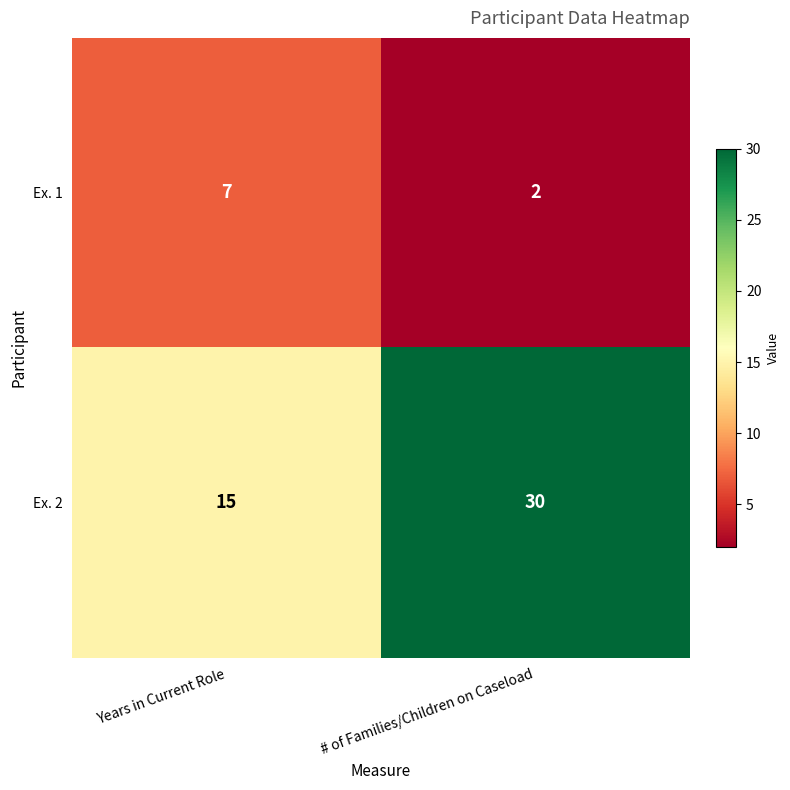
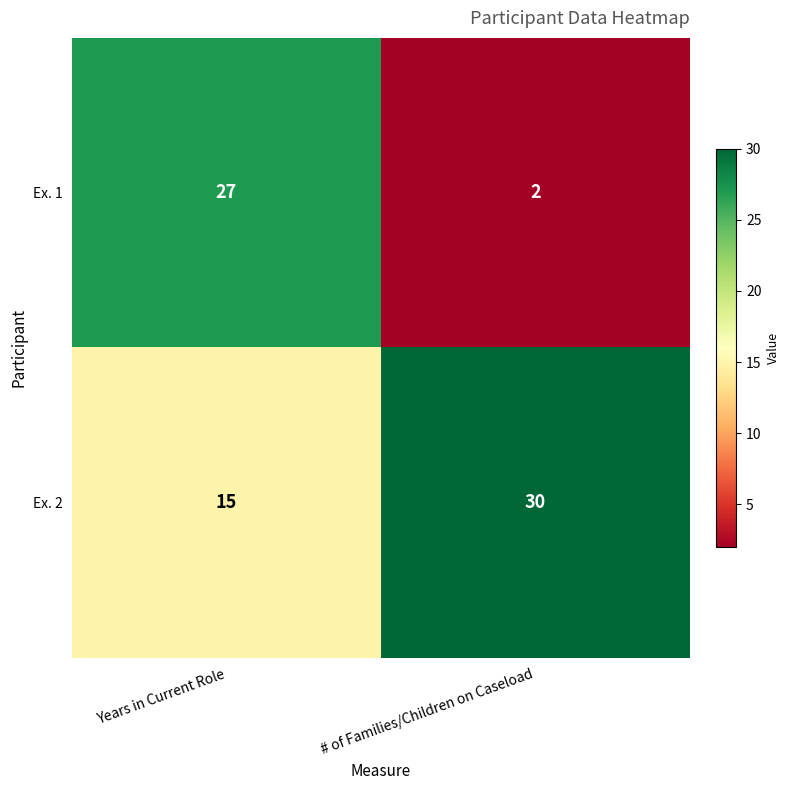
Ex. 1, Years in Current Role: 7 -> 27
